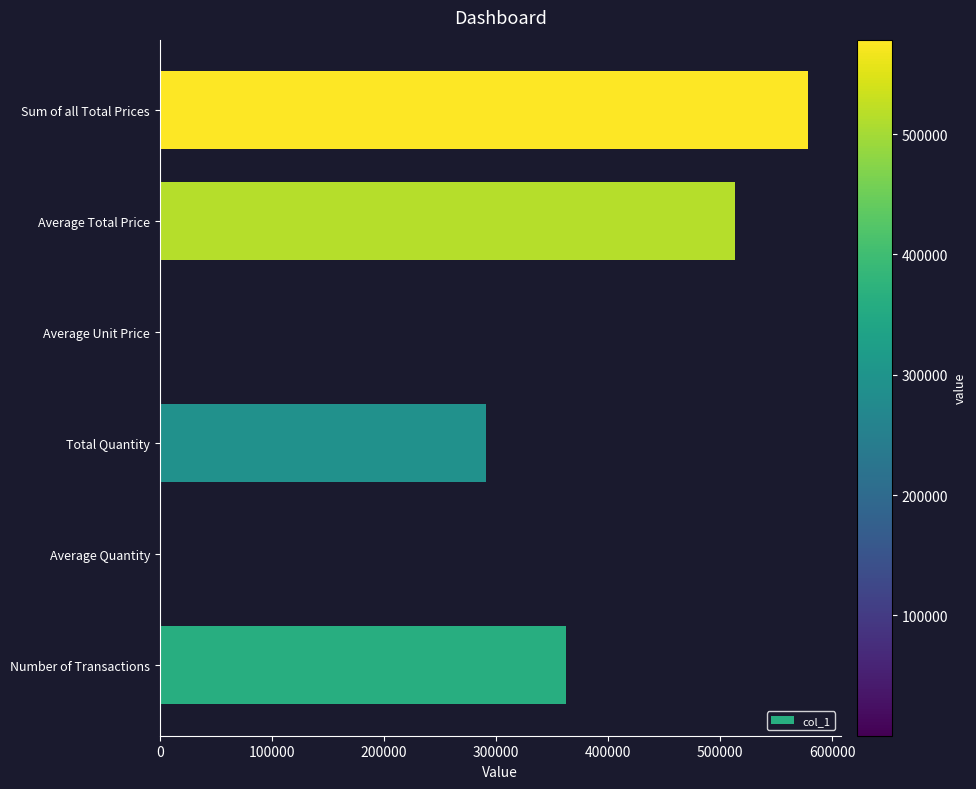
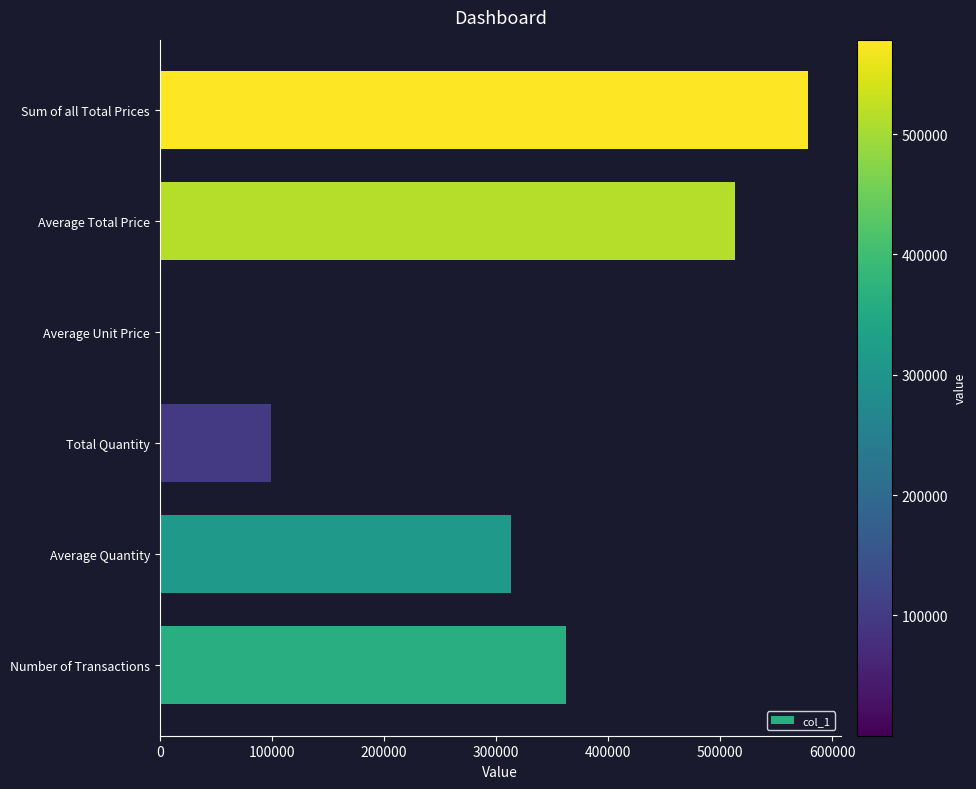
Total Quantity: 291000 -> 99000
Average Quantity: 0 -> 314000
